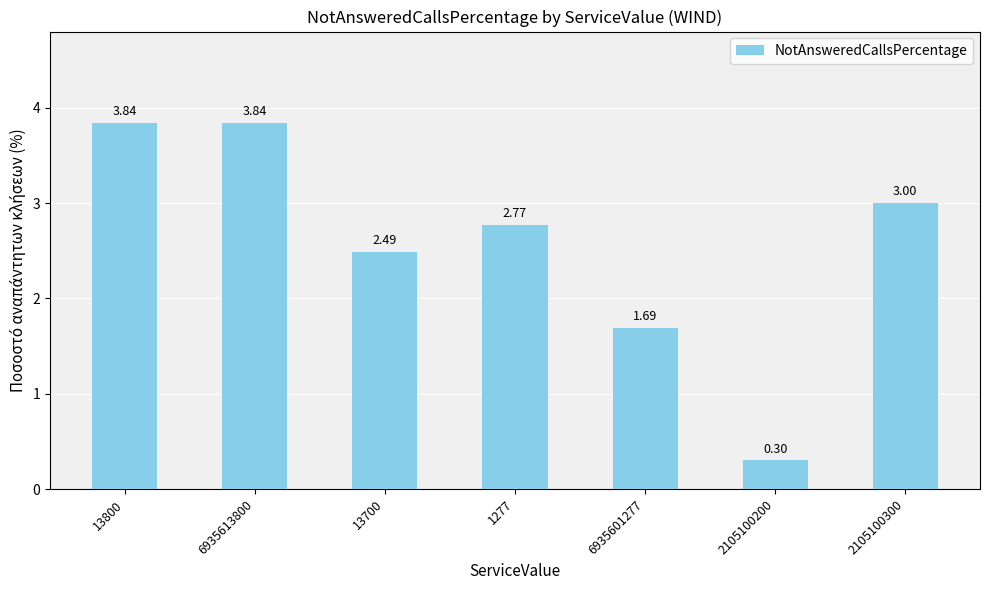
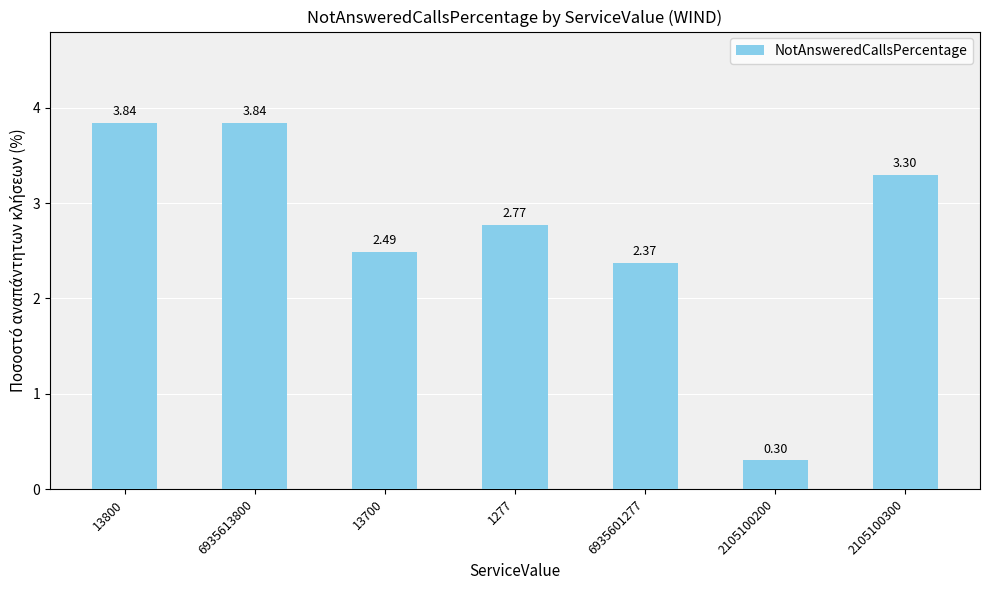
6935601277: 1.69 -> 2.37
2105100300: 3.00 -> 3.30
